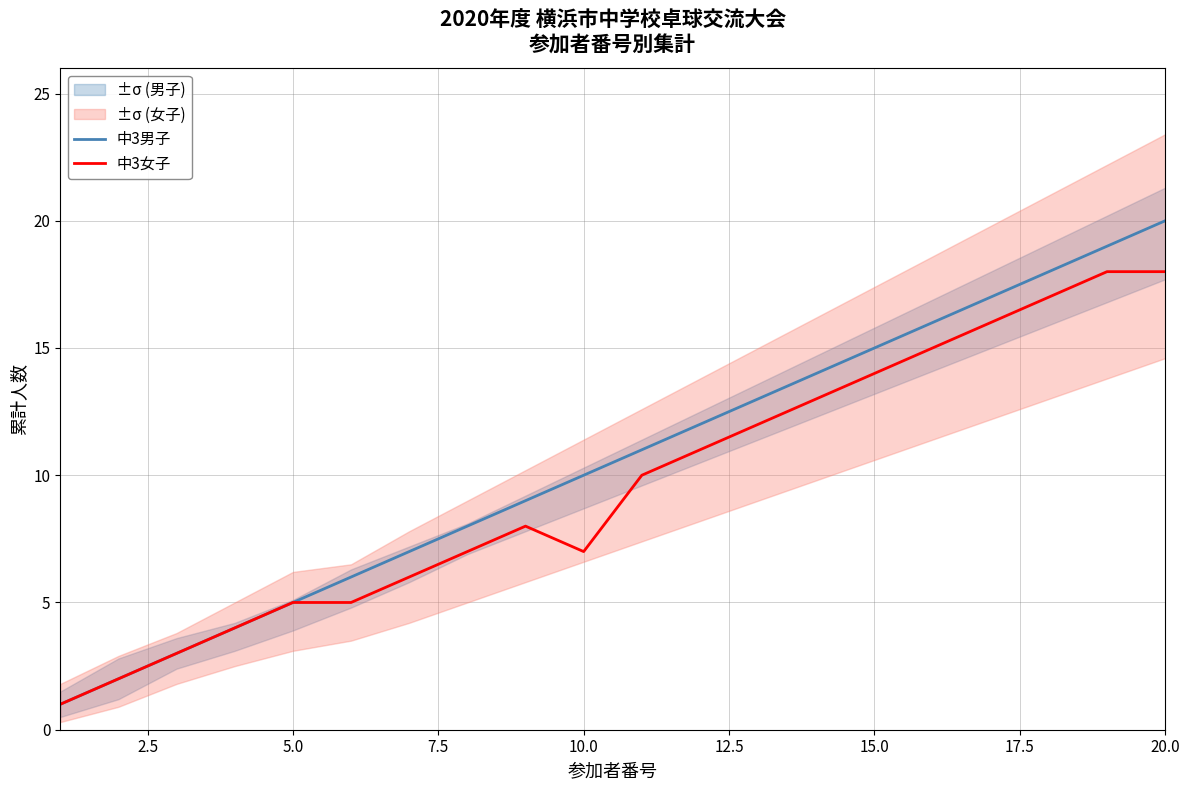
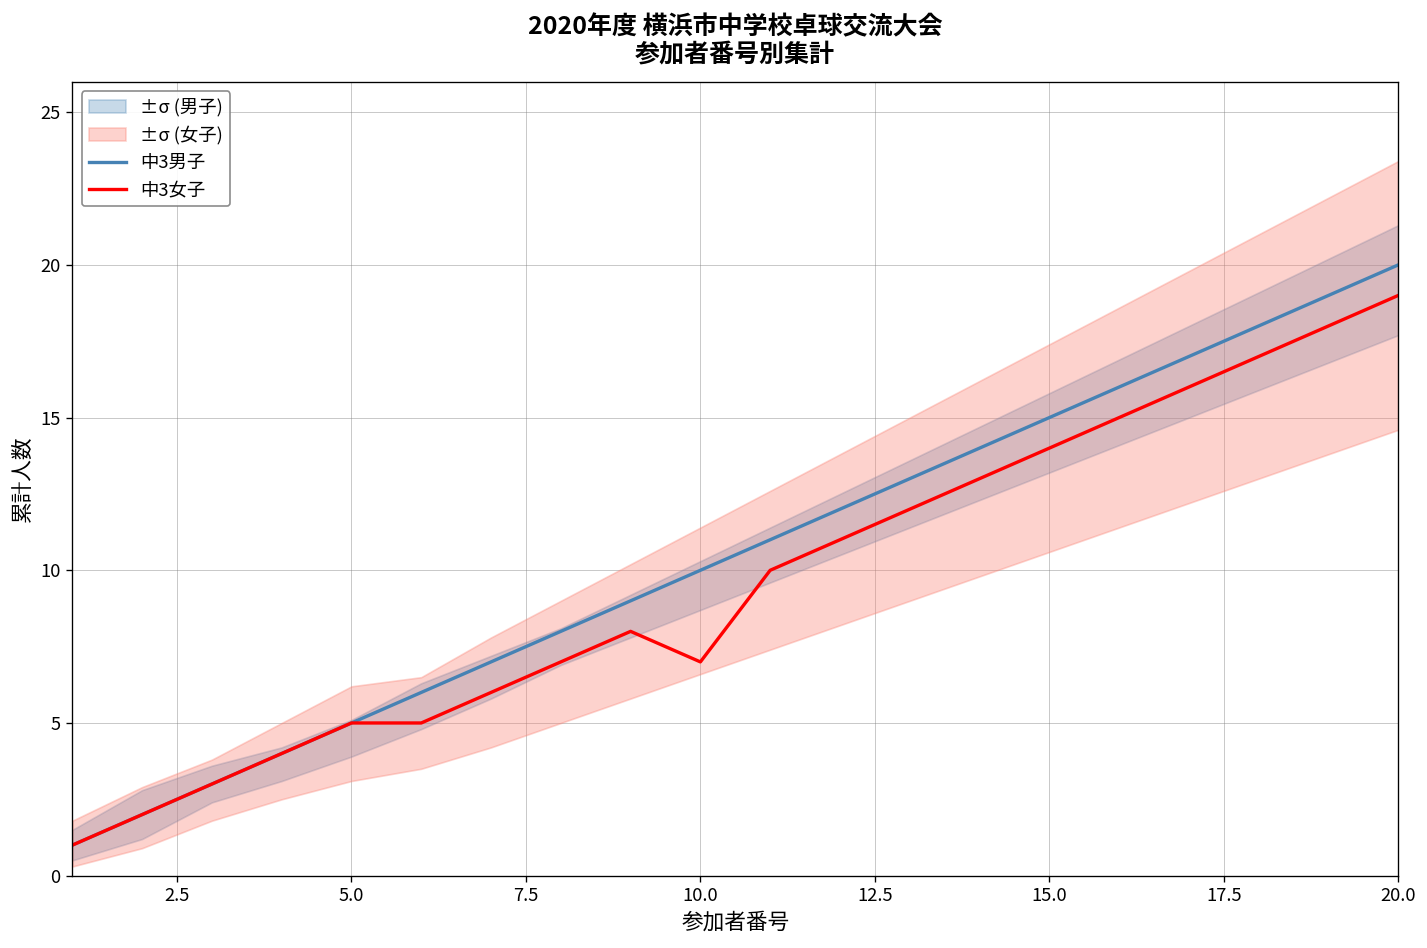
中3女子, 20.0: 18 -> 19
